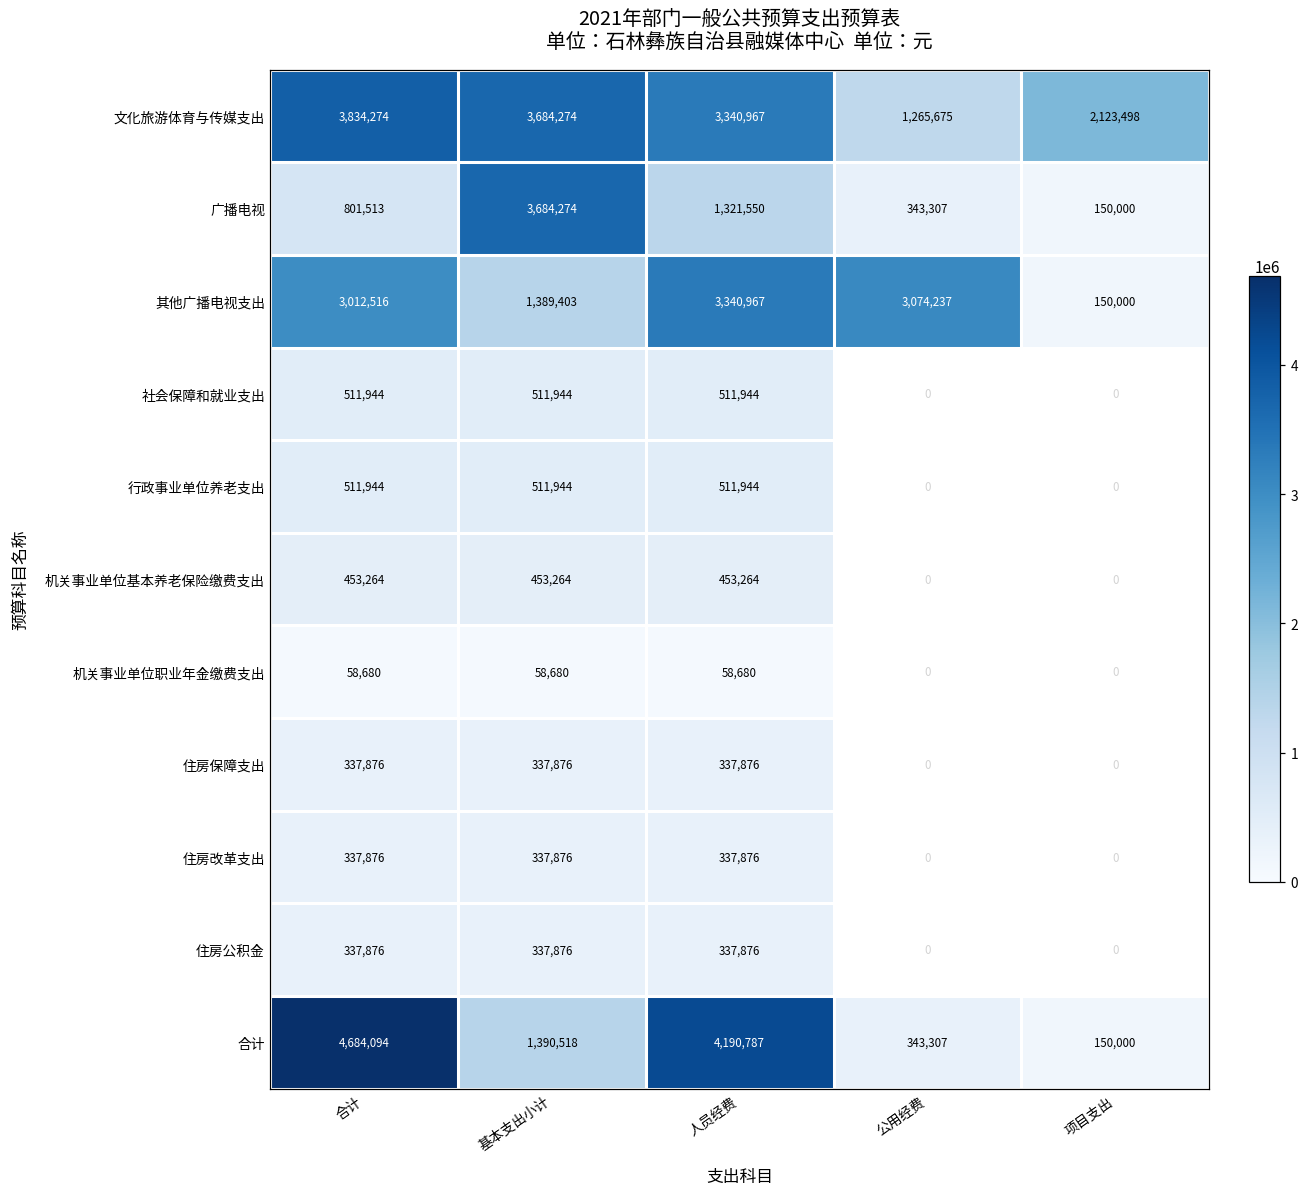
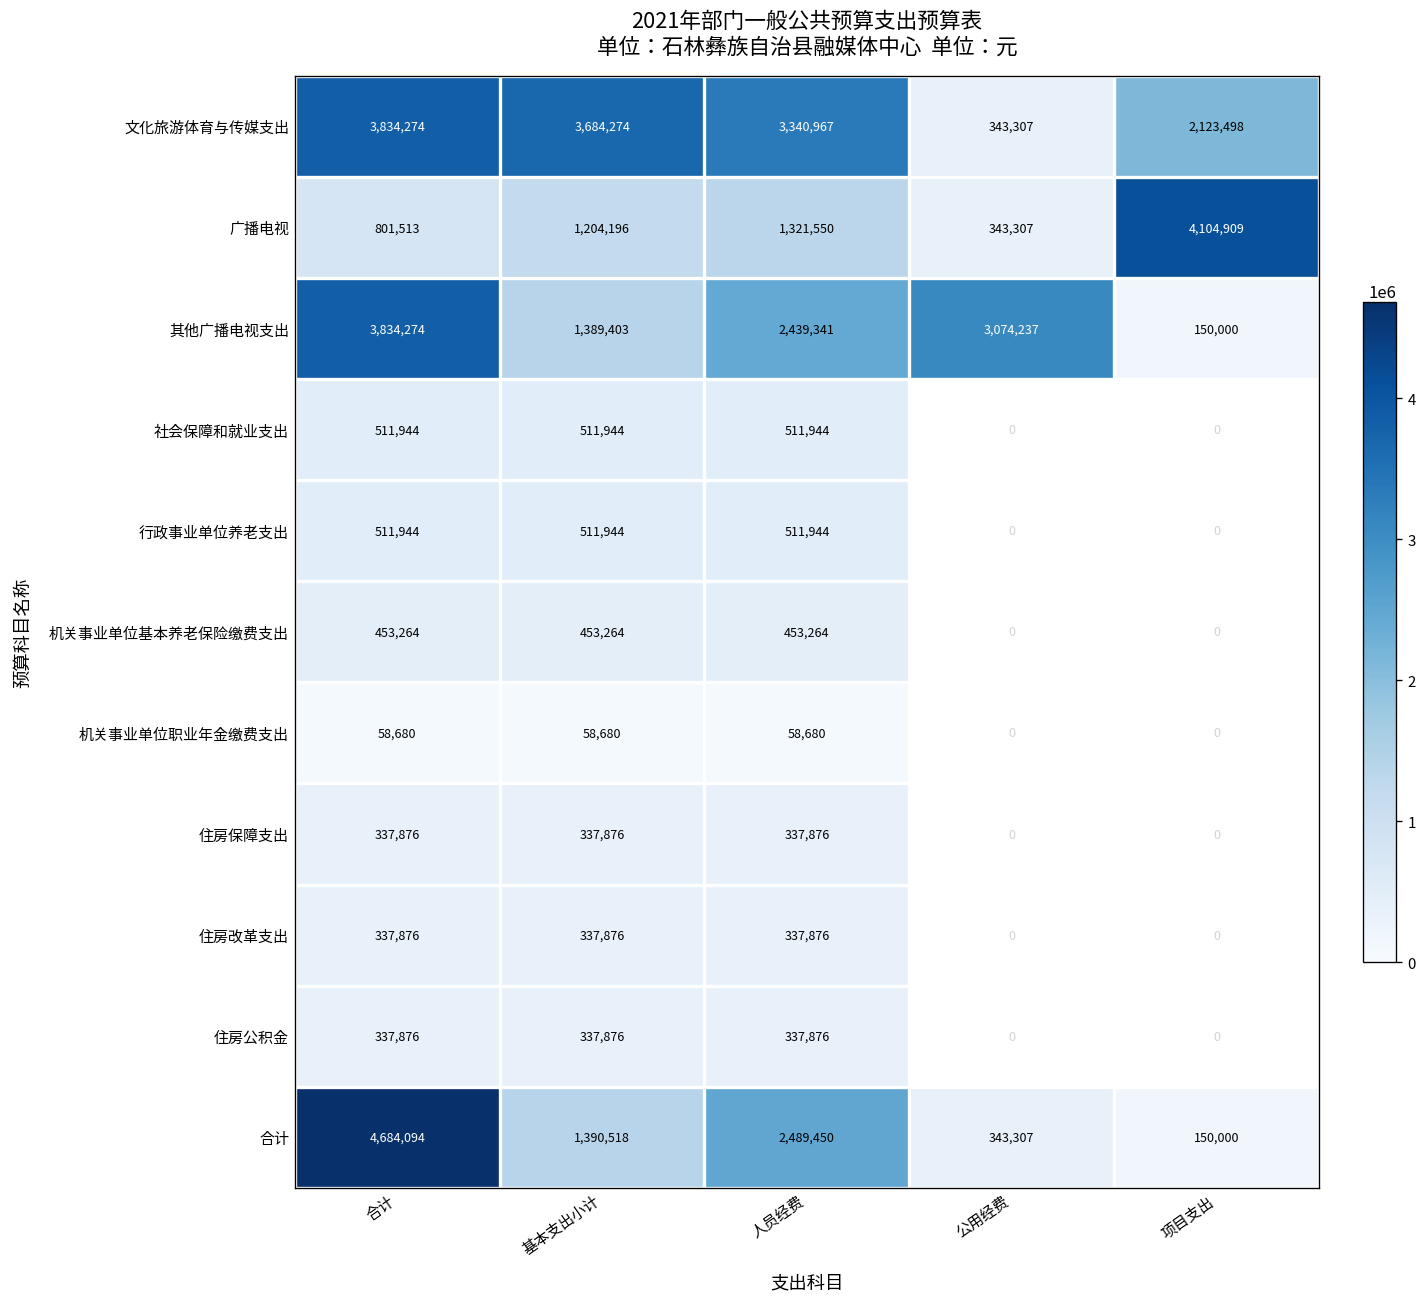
文化旅游体育与传媒支出, 公用经费: 1,265,675 -> 343,307
广播电视, 基本支出小计: 3,684,274 -> 1,204,196
广播电视, 项目支出: 150,000 -> 4,104,909
其他广播电视支出, 合计: 3,012,516 -> 3,834,274
其他广播电视支出, 人员经费: 3,340,967 -> 2,439,341
合计, 人员经费: 4,190,787 -> 2,489,450
